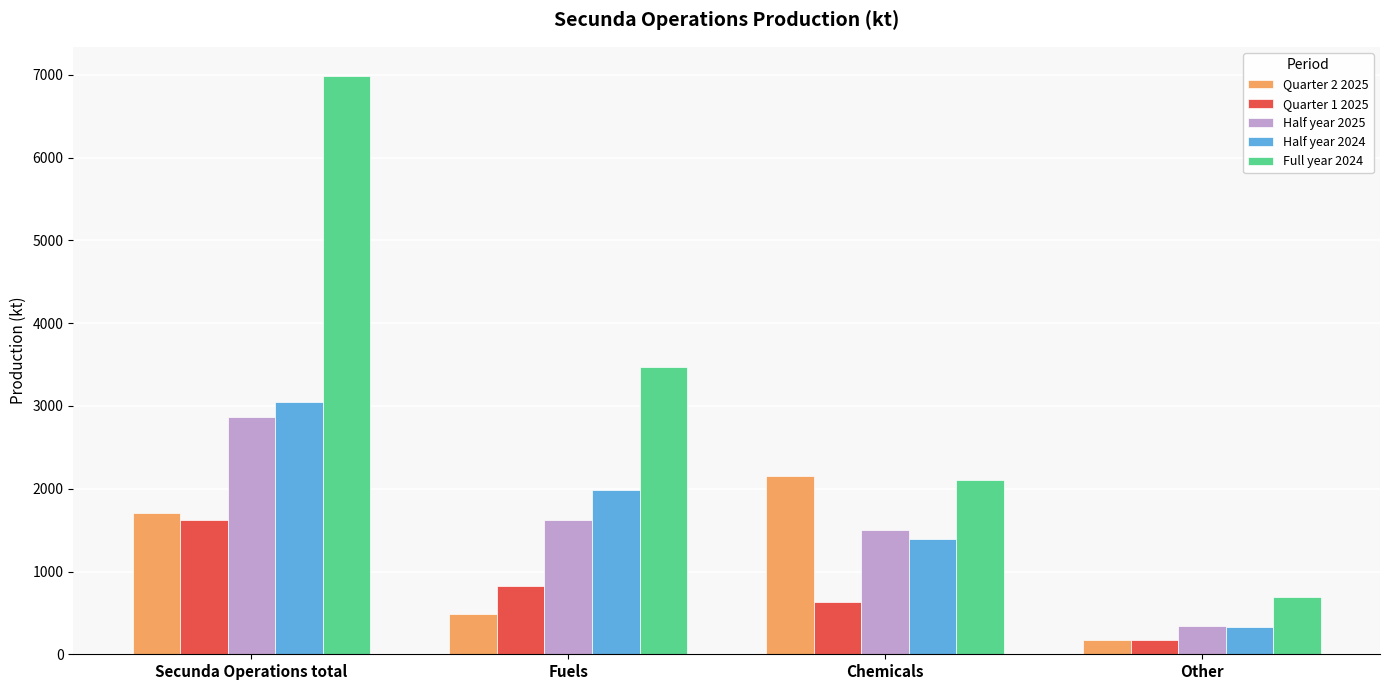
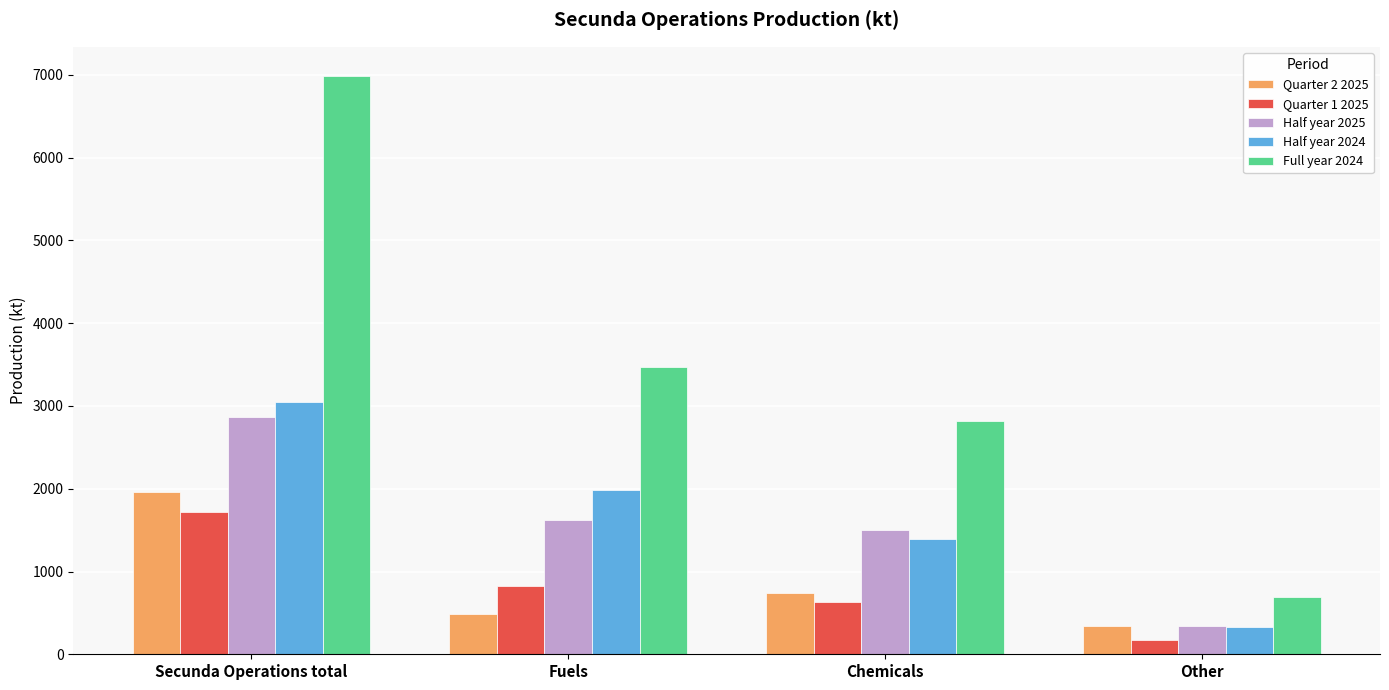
Quarter 2 2025, Secunda Operations total: 1700 -> 2000
Quarter 1 2025, Secunda Operations total: 1600 -> 1700
Quarter 2 2025, Chemicals: 2200 -> 700
Full year 2024, Chemicals: 2100 -> 2800
Quarter 2 2025, Other: 200 -> 300
